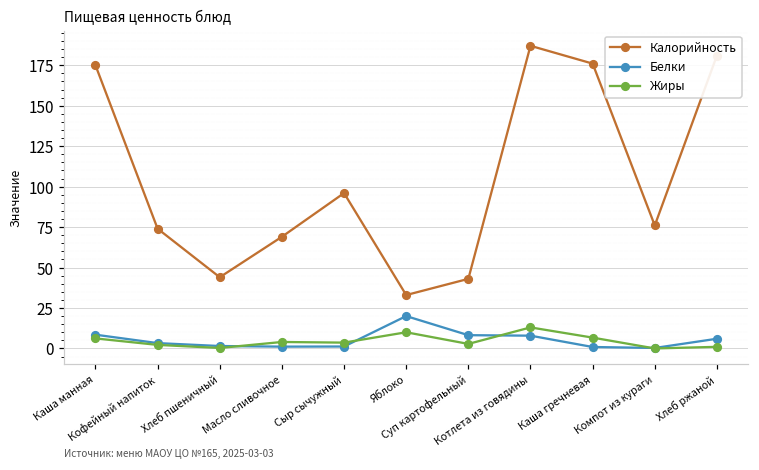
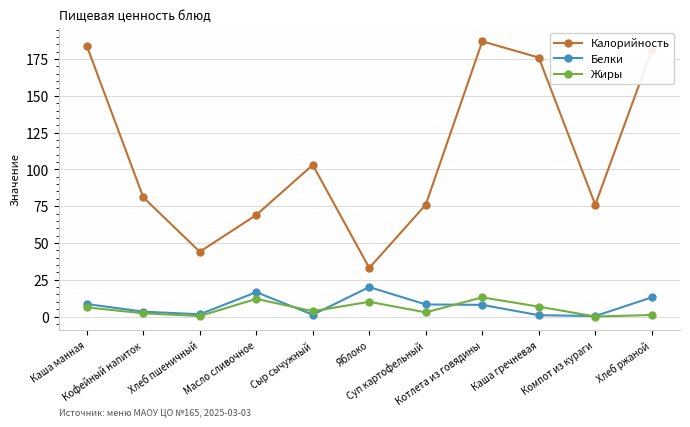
Калорийность, Каша манная: 175 -> 184
Калорийность, Кофейный напиток: 74 -> 81
Белки, Масло сливочное: 1 -> 17
Жиры, Масло сливочное: 4 -> 12
Калорийность, Сыр сычужный: 96 -> 103
Калорийность, Суп картофельный: 43 -> 76
Белки, Хлеб ржаной: 6 -> 13
